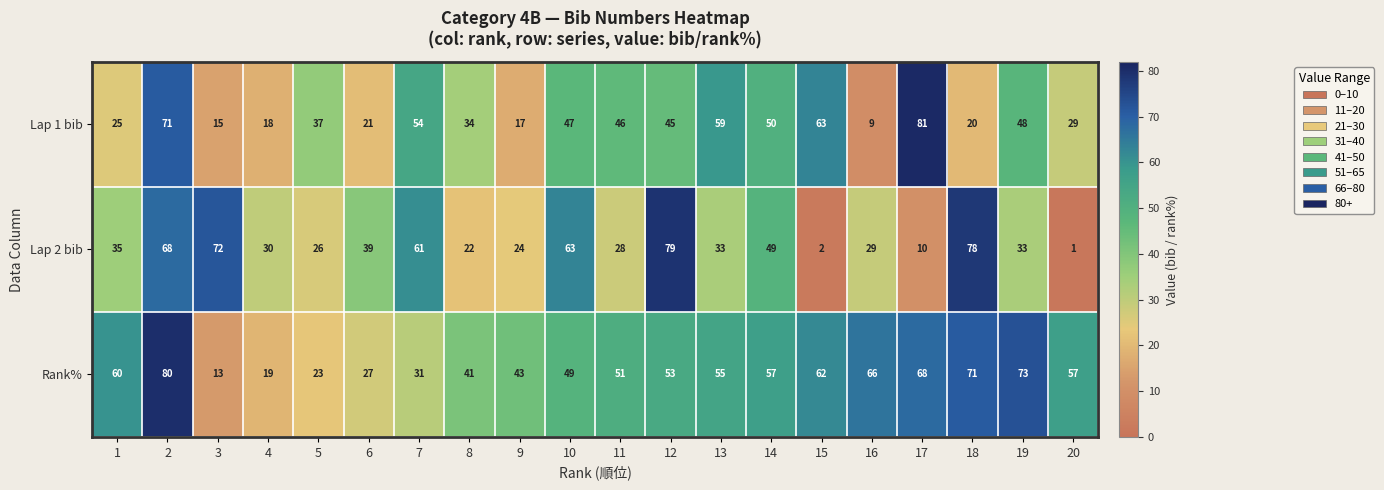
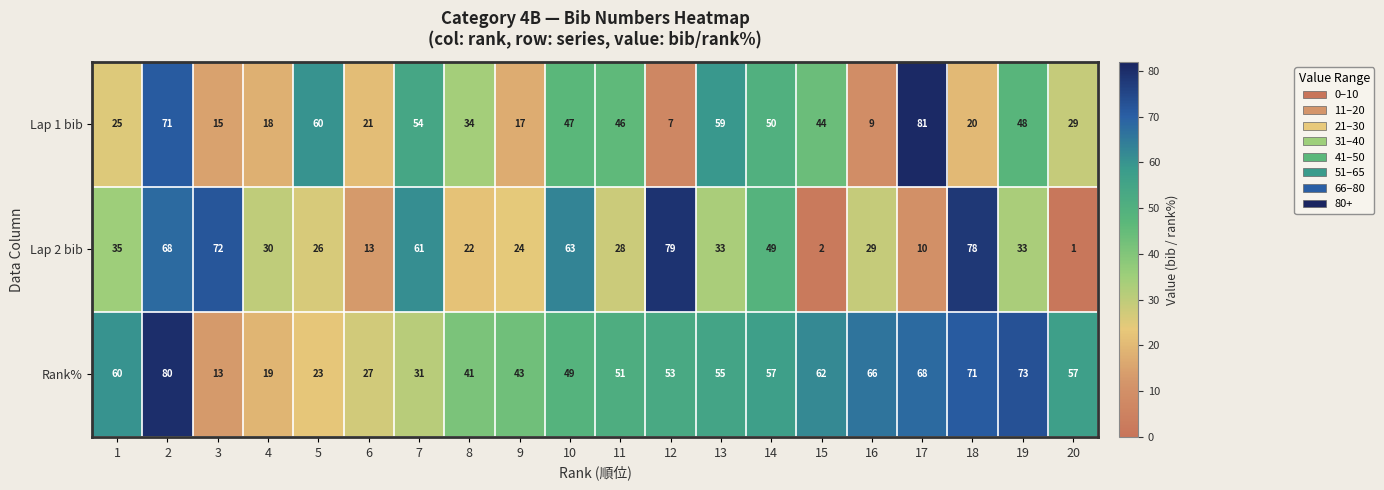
Lap 1 bib, 5: 37 -> 60
Lap 1 bib, 12: 45 -> 7
Lap 1 bib, 15: 63 -> 44
Lap 2 bib, 6: 39 -> 13
